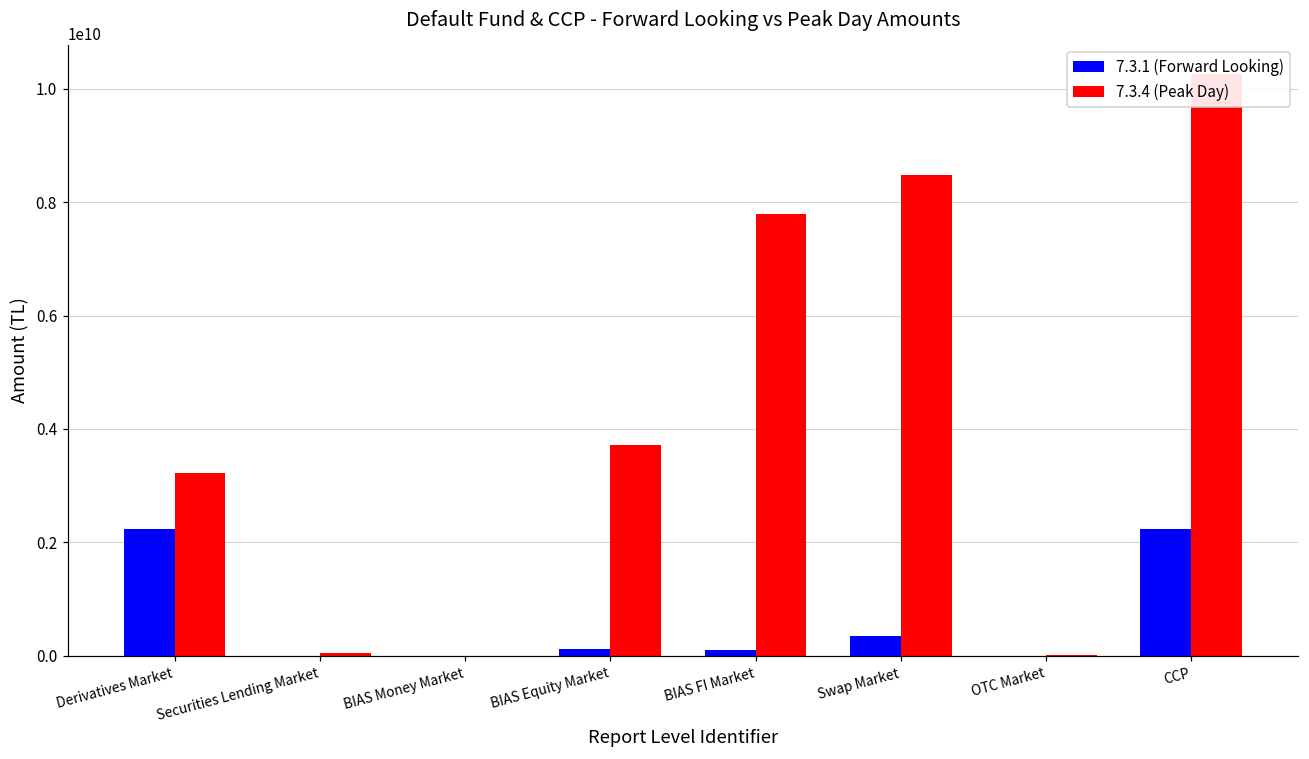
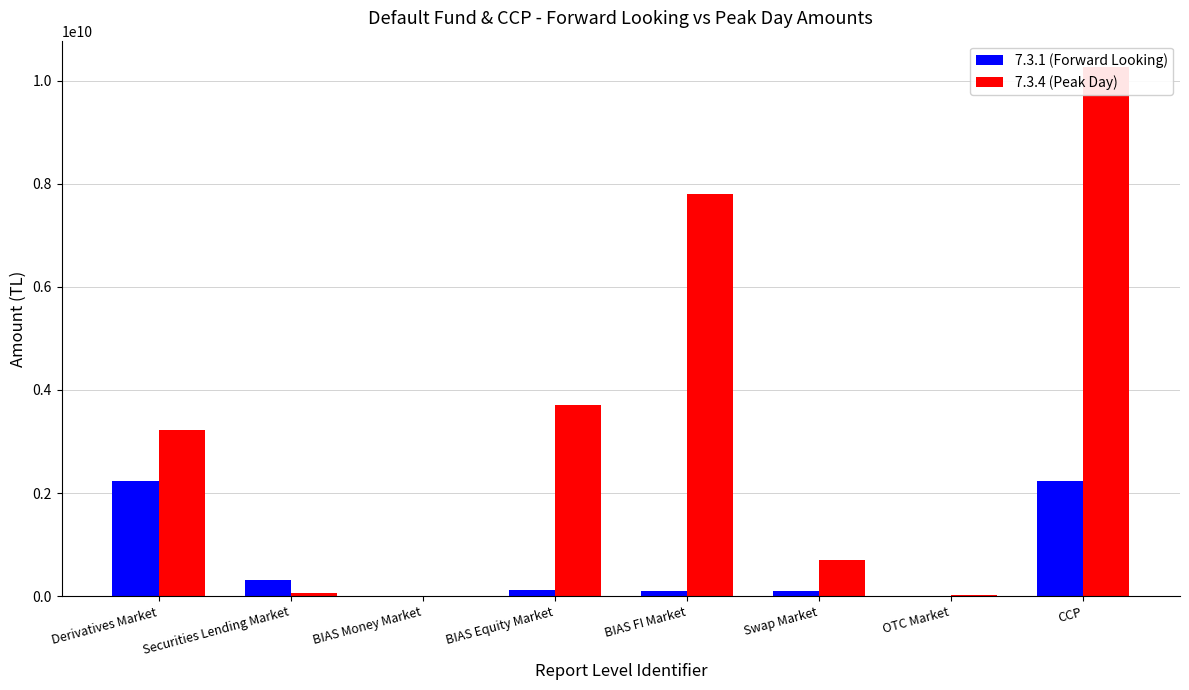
7.3.1 (Forward Looking), Securities Lending Market: 0 -> 300000000
7.3.1 (Forward Looking), Swap Market: 400000000 -> 100000000
7.3.4 (Peak Day), Swap Market: 8500000000 -> 700000000
